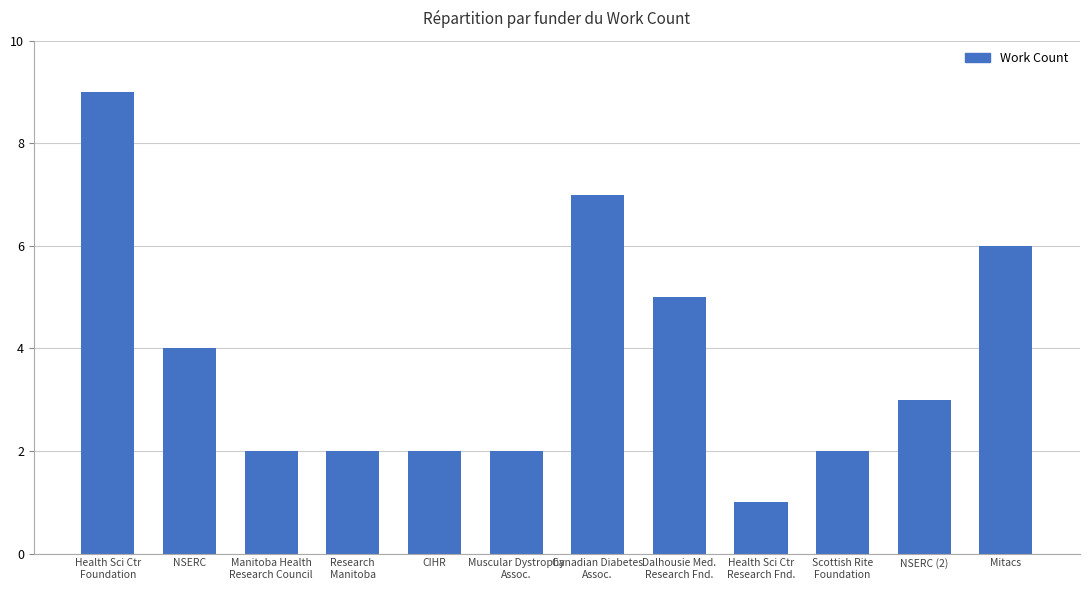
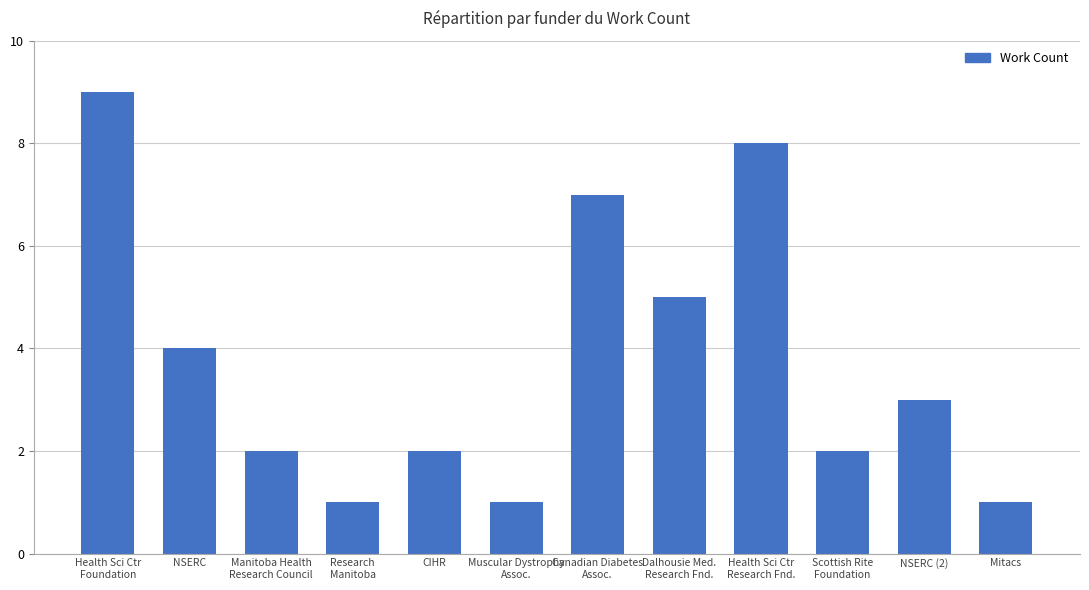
Research Manitoba: 2 -> 1
Muscular Dystrophy Assoc.: 2 -> 1
Health Sci Ctr Research Fnd.: 1 -> 8
Mitacs: 6 -> 1
